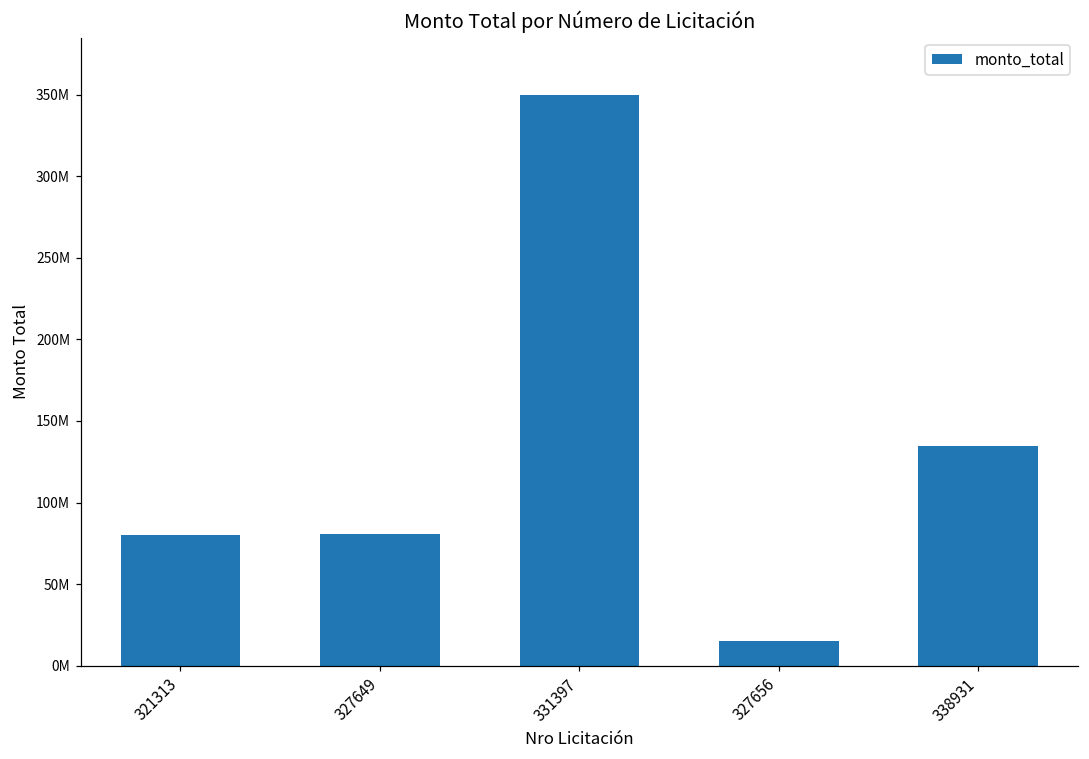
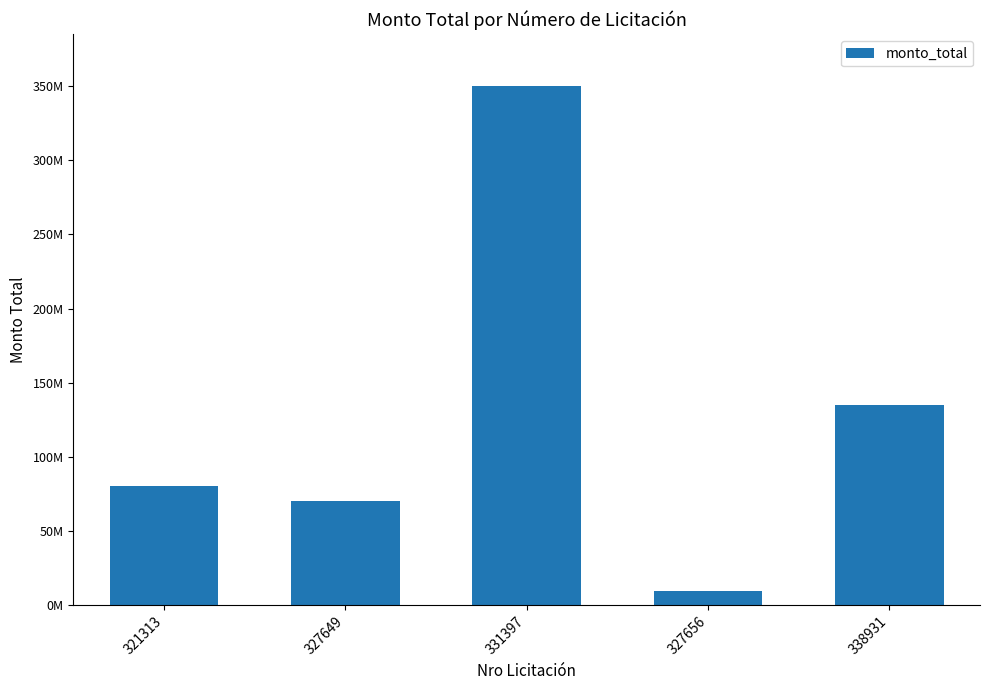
327649: 81000000 -> 70000000
327656: 15000000 -> 9000000
